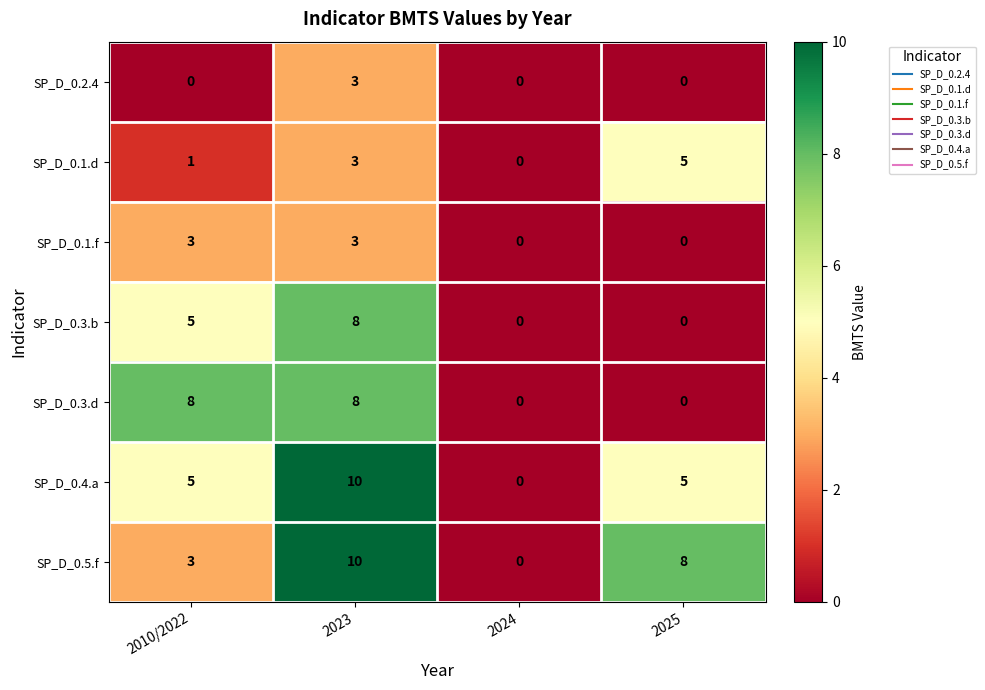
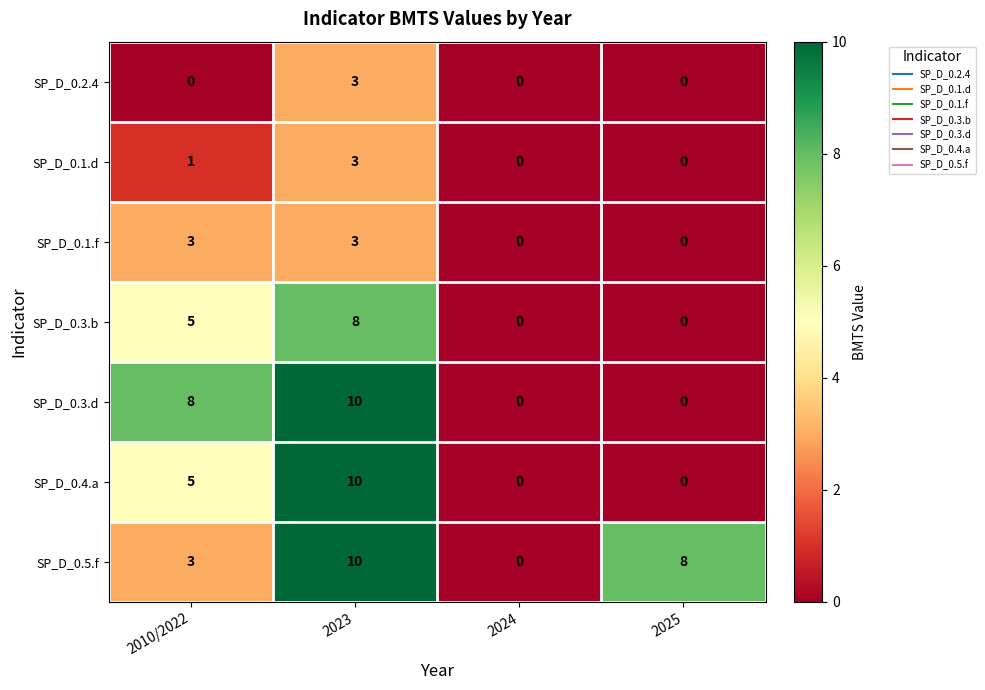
SP_D_0.1.d, 2025: 5 -> 0
SP_D_0.3.d, 2023: 8 -> 10
SP_D_0.4.a, 2025: 5 -> 0
